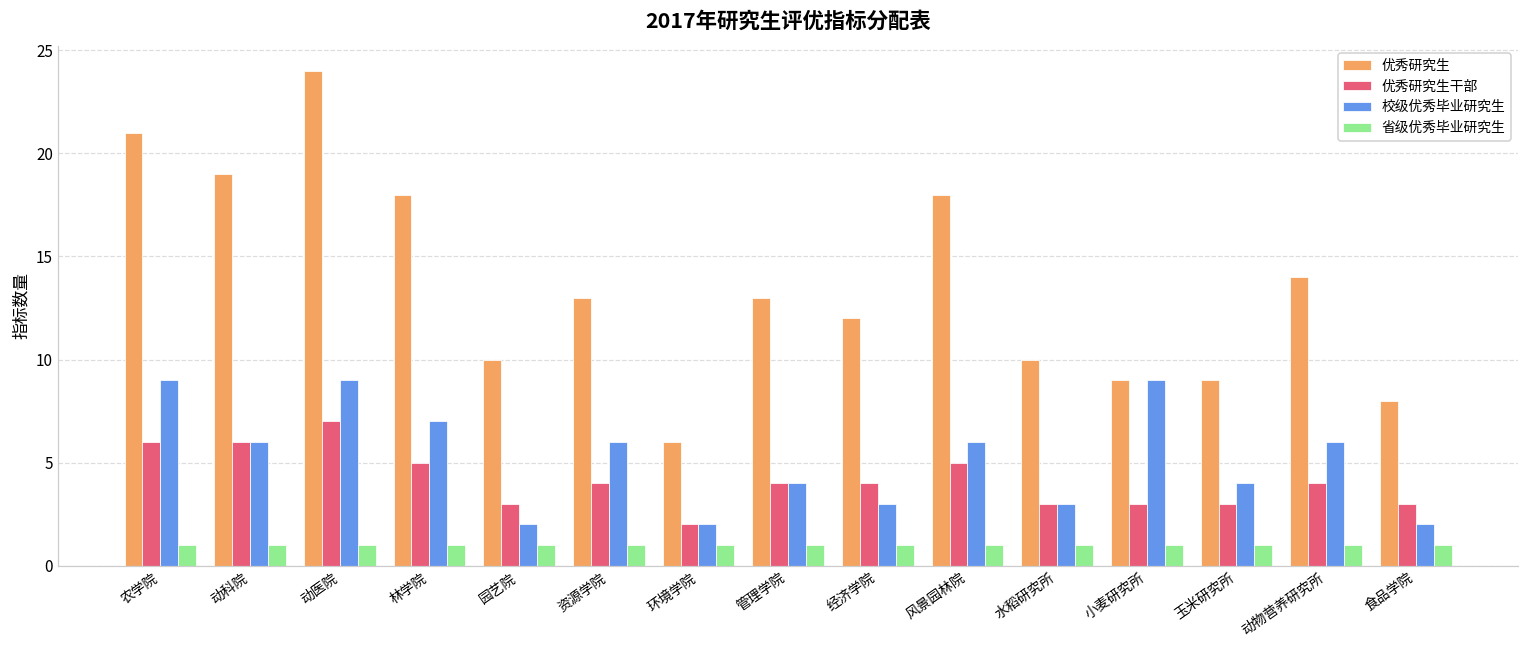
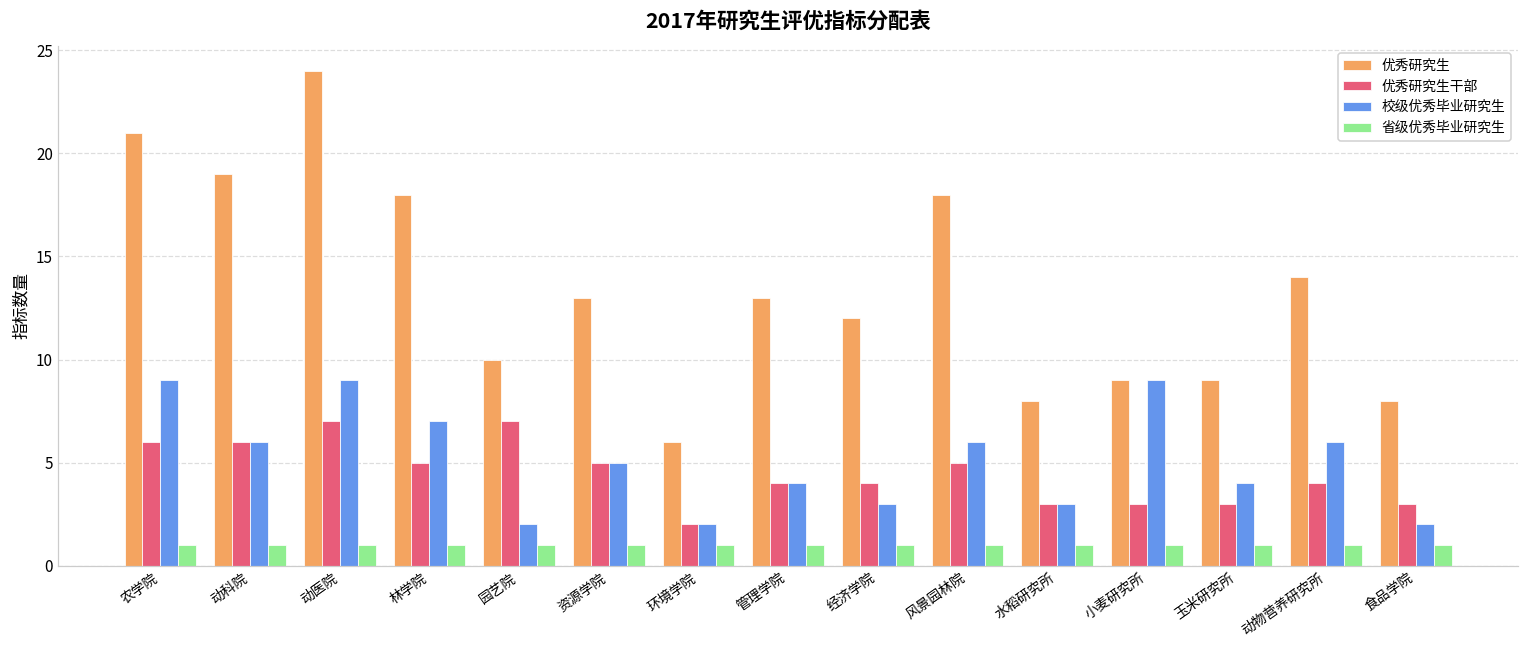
优秀研究生干部, 园艺院: 3 -> 7
优秀研究生干部, 资源学院: 4 -> 5
校级优秀毕业研究生, 资源学院: 6 -> 5
优秀研究生, 水稻研究所: 10 -> 8
